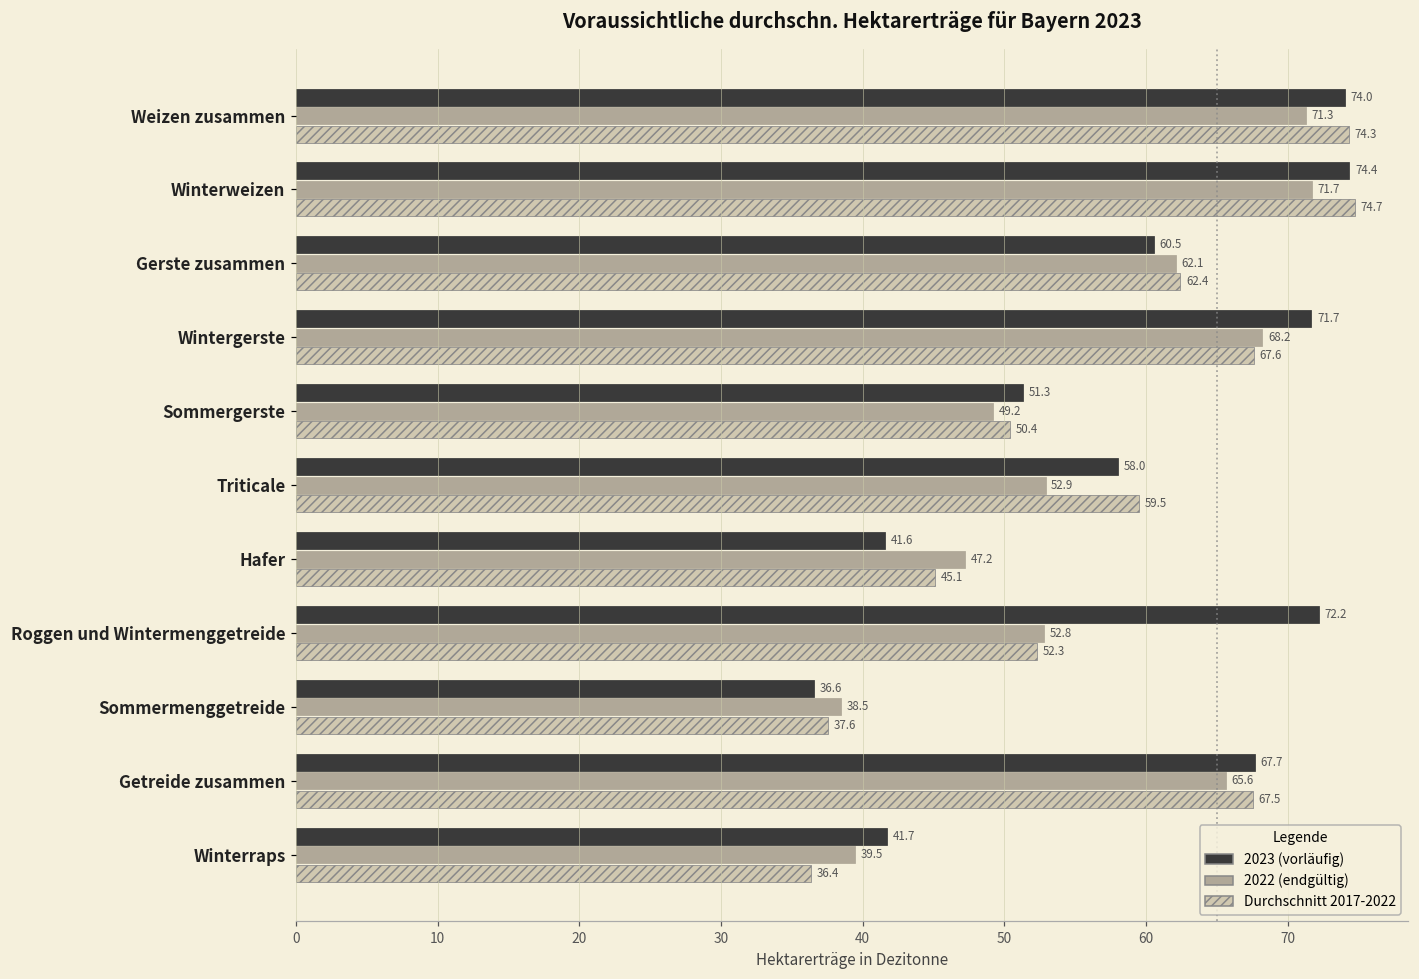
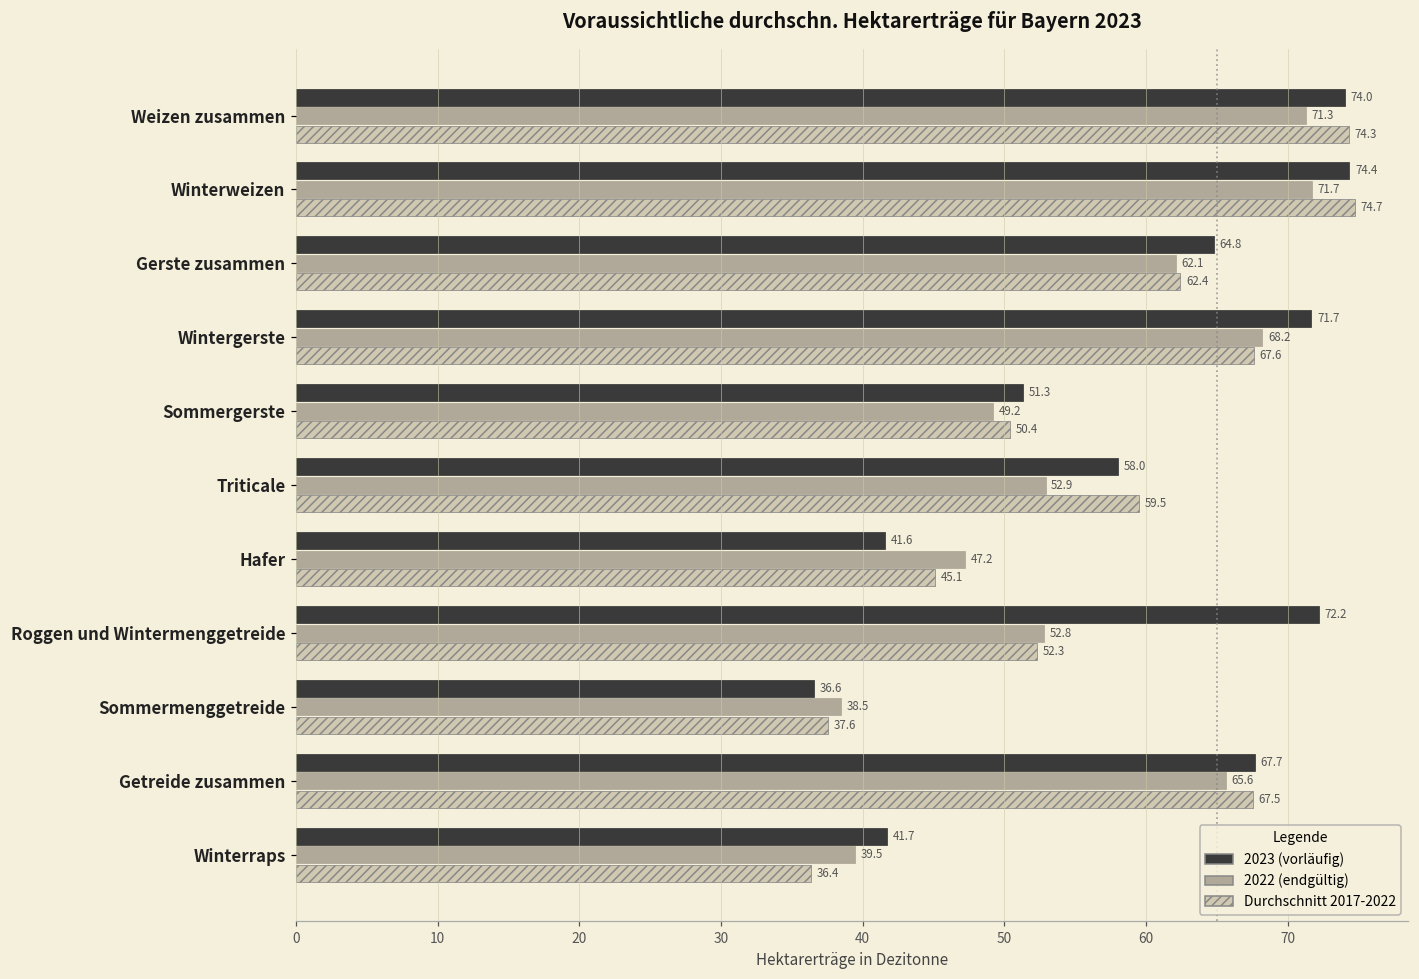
2023 (vorläufig), Gerste zusammen: 60.5 -> 64.8
